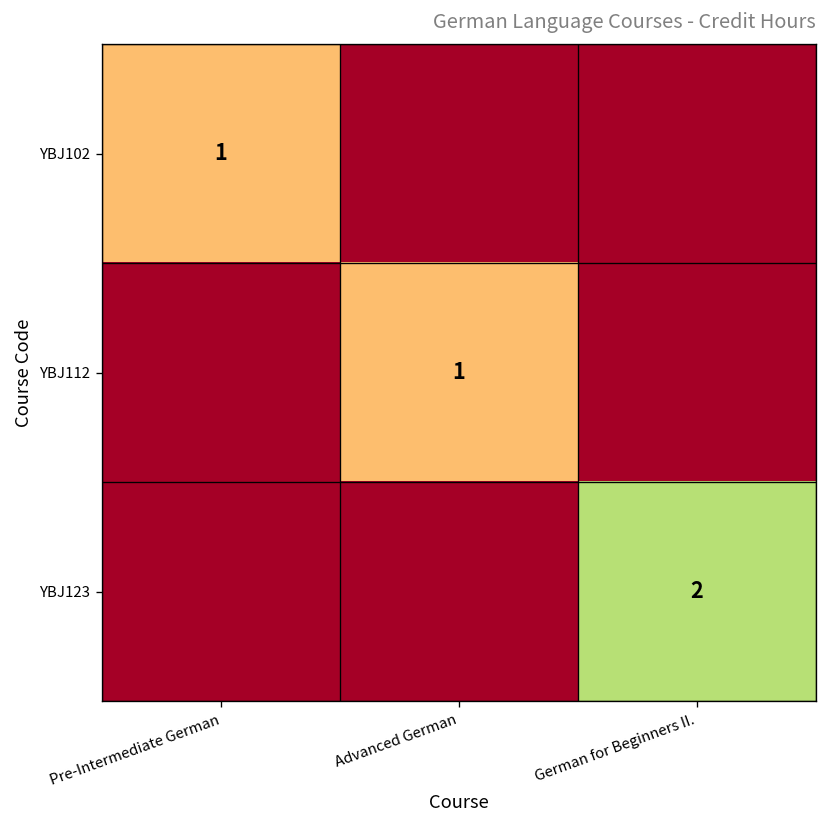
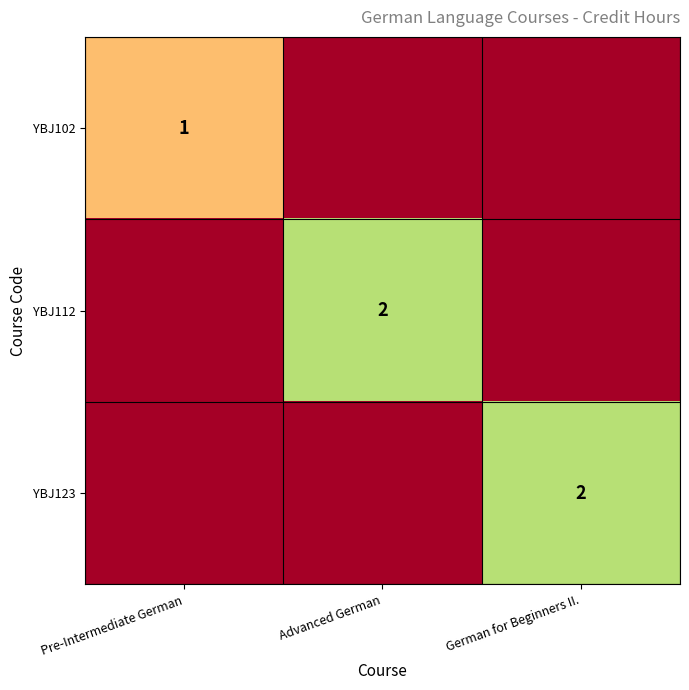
YBJ112, Advanced German: 1 -> 2
